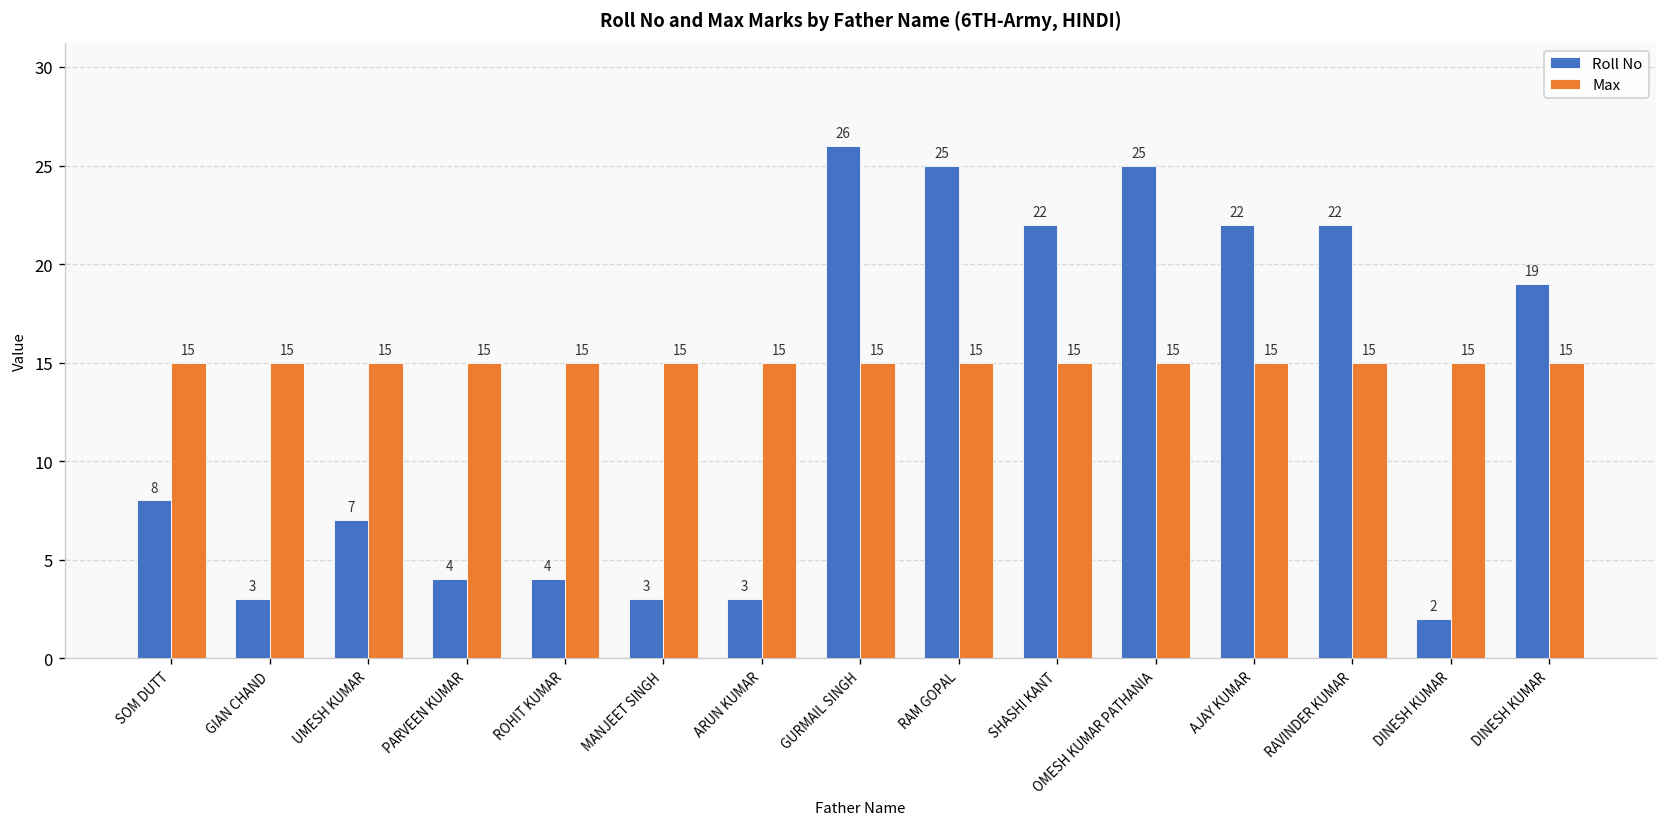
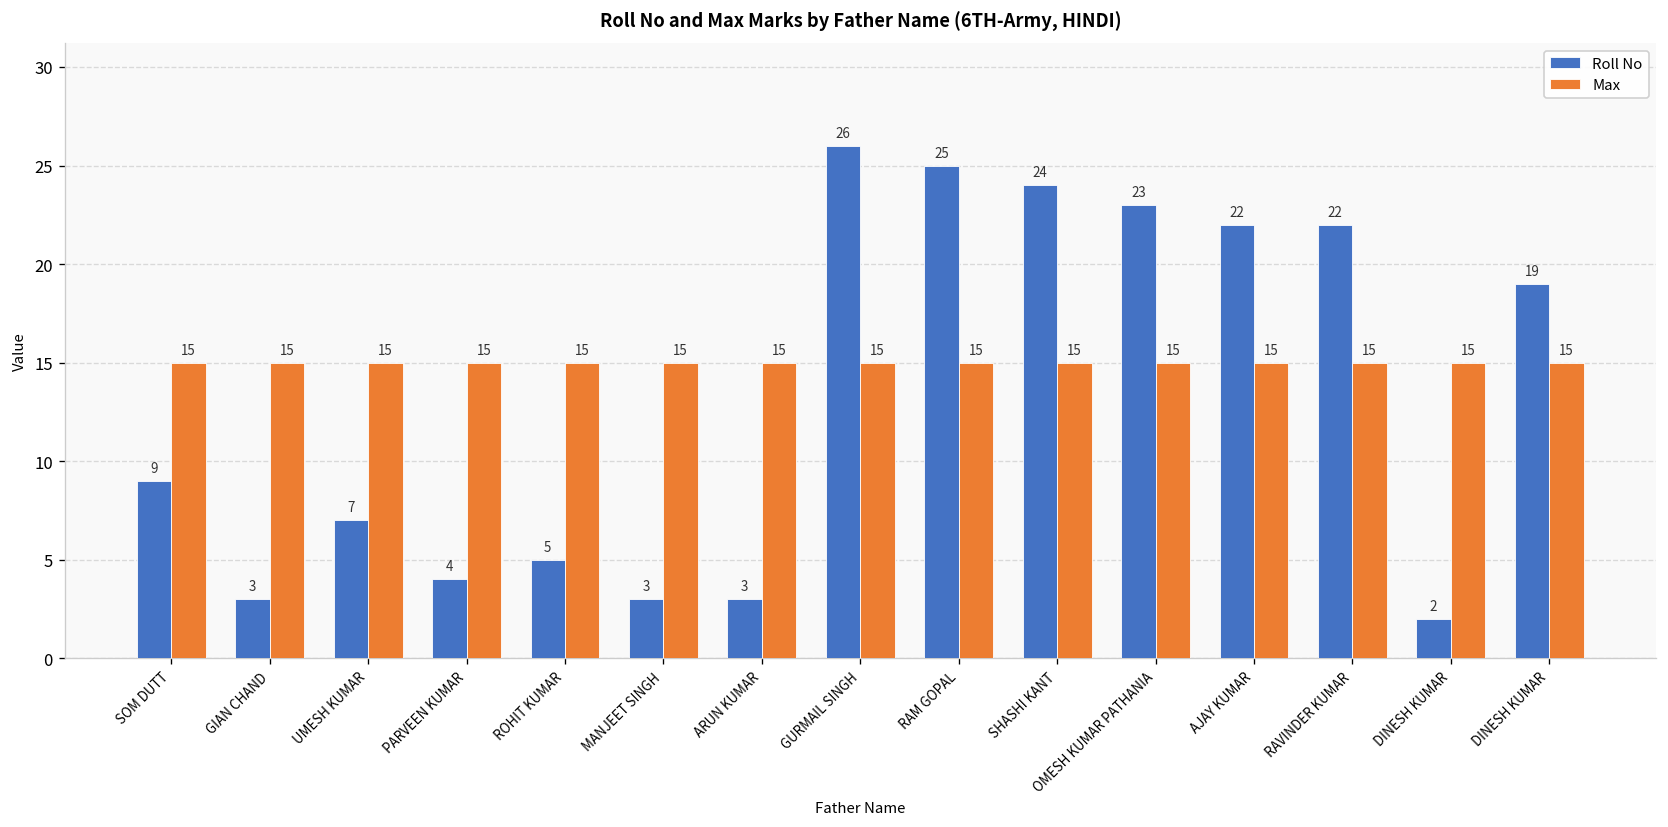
Roll No, SOM DUTT: 8 -> 9
Roll No, ROHIT KUMAR: 4 -> 5
Roll No, SHASHI KANT: 22 -> 24
Roll No, OMESH KUMAR PATHANIA: 25 -> 23
